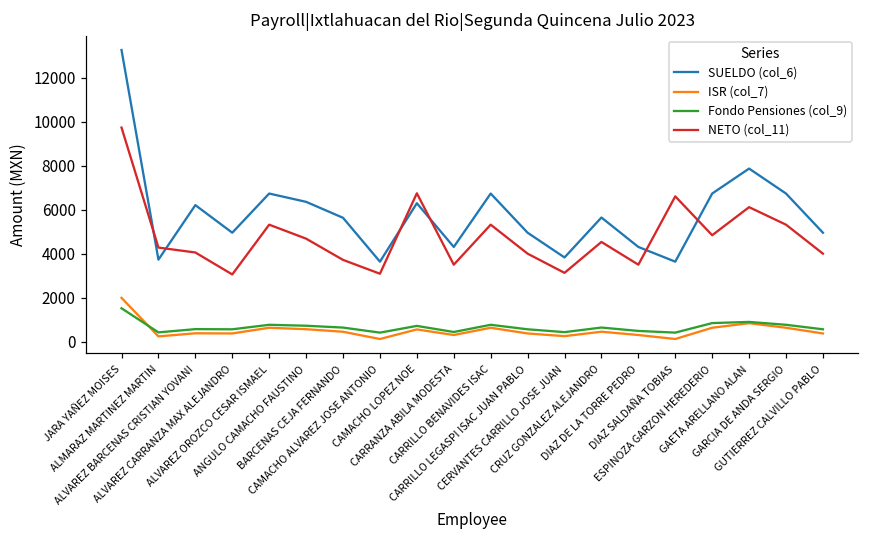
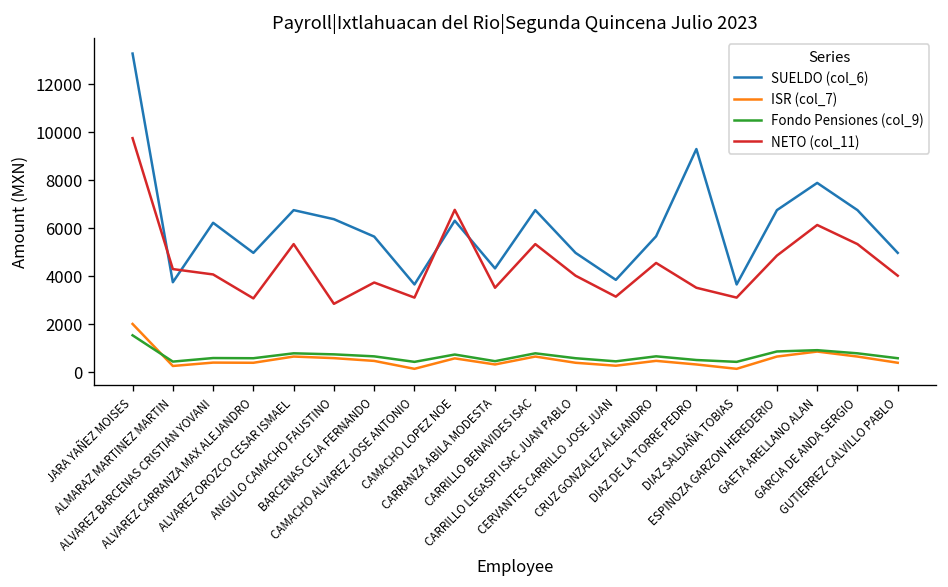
NETO (col_11), ANGULO CAMACHO FAUSTINO: 4700 -> 2800
SUELDO (col_6), DIAZ DE LA TORRE PEDRO: 4300 -> 9300
NETO (col_11), DIAZ SALDAÑA TOBIAS: 6600 -> 3100
